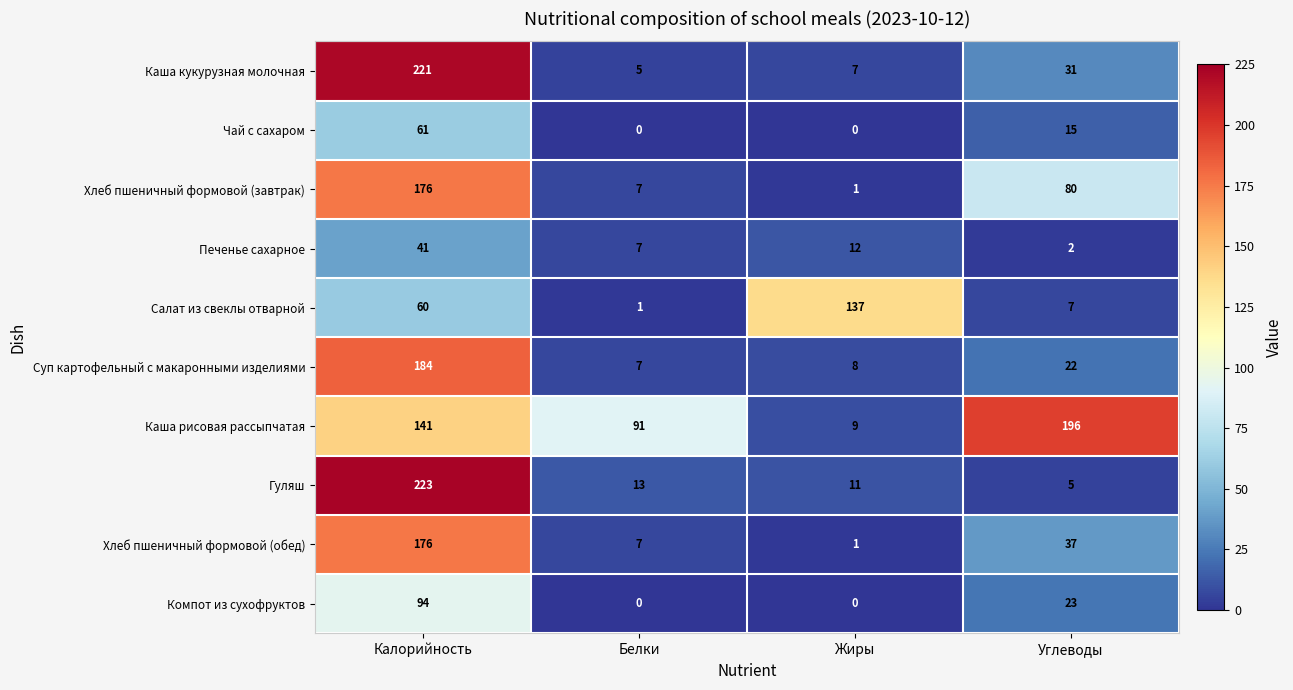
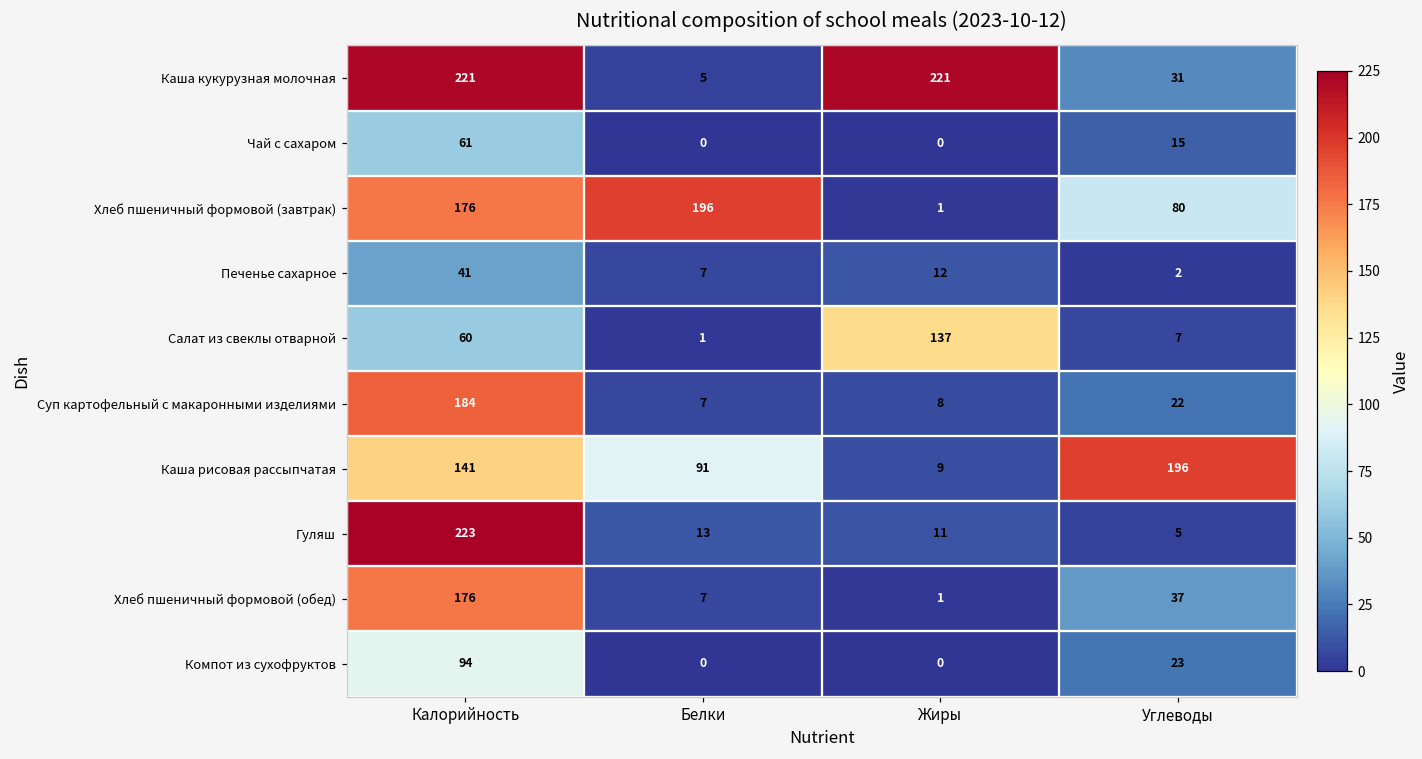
Каша кукурузная молочная, Жиры: 7 -> 221
Хлеб пшеничный формовой (завтрак), Белки: 7 -> 196
